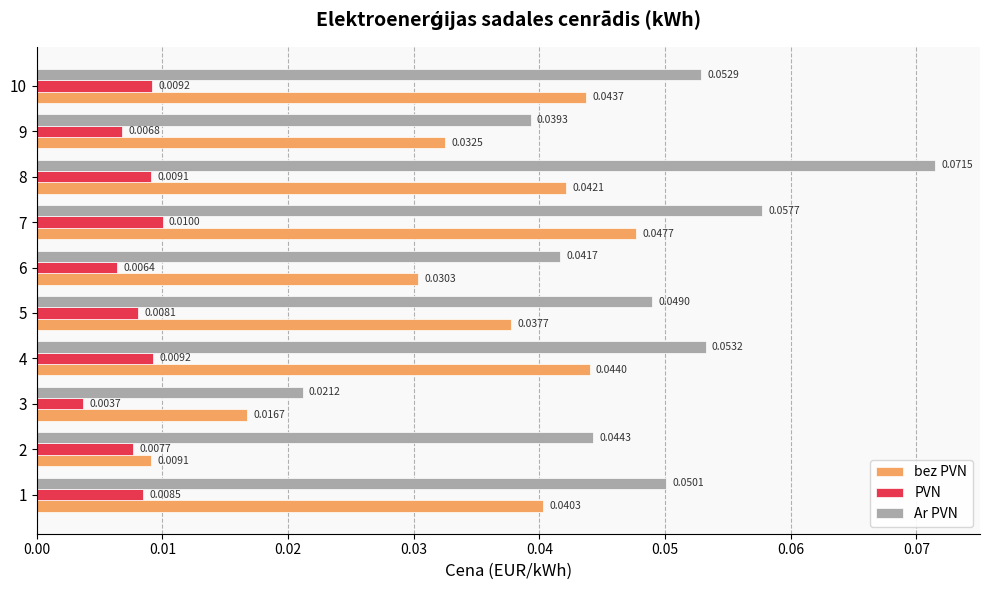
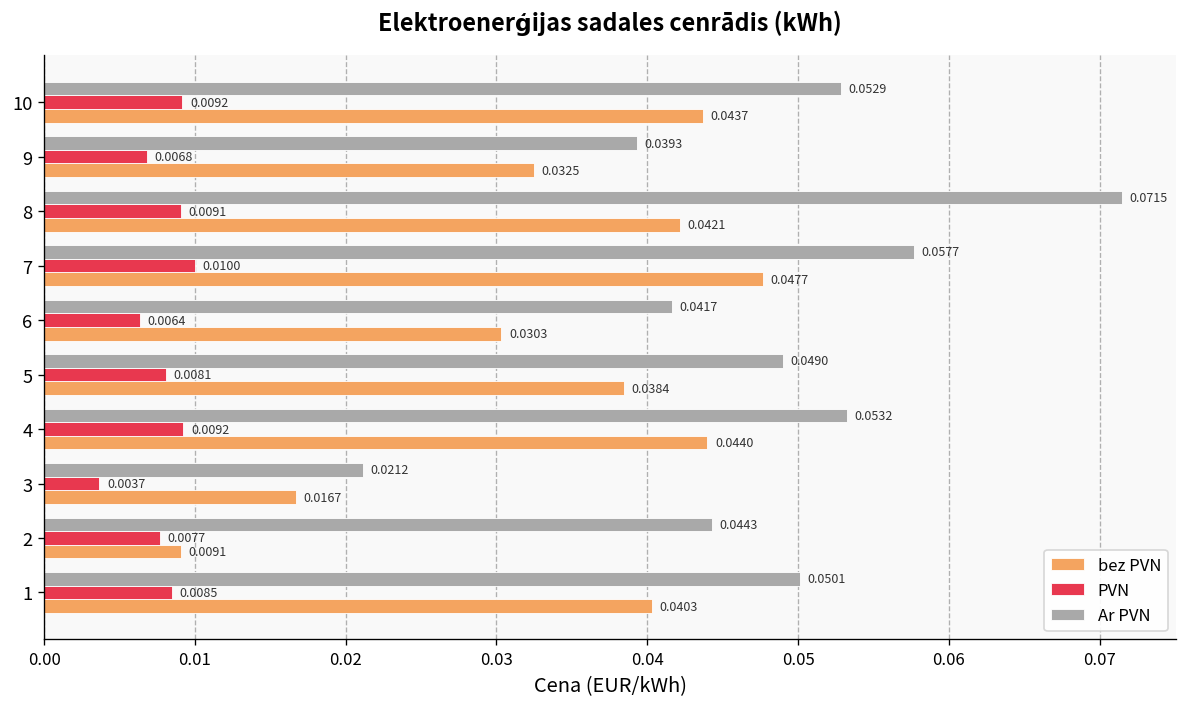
bez PVN, 5: 0.0377 -> 0.0384
